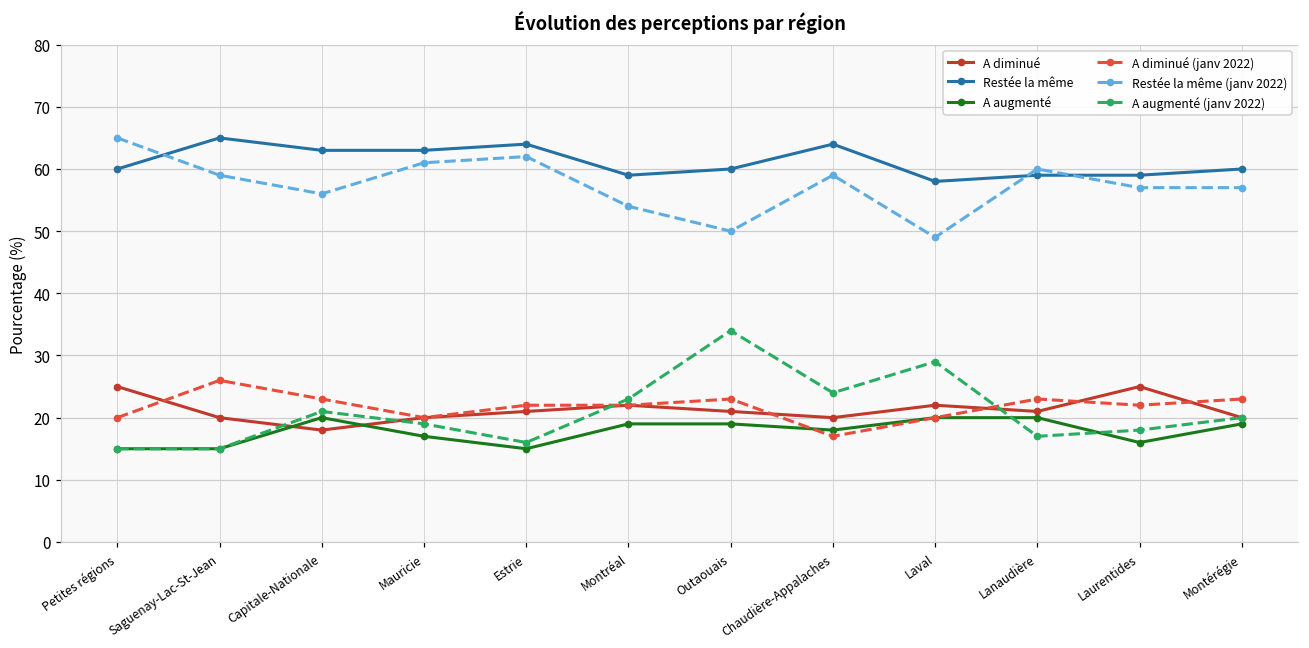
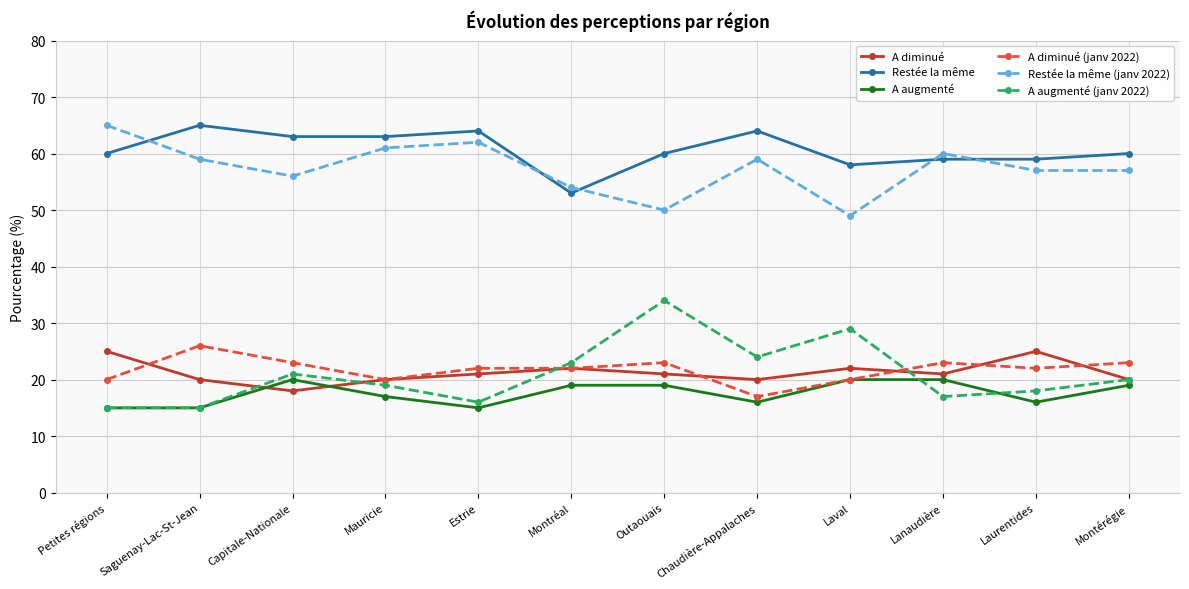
Restée la même, Montréal: 59 -> 53
A augmenté, Chaudière-Appalaches: 18 -> 16
